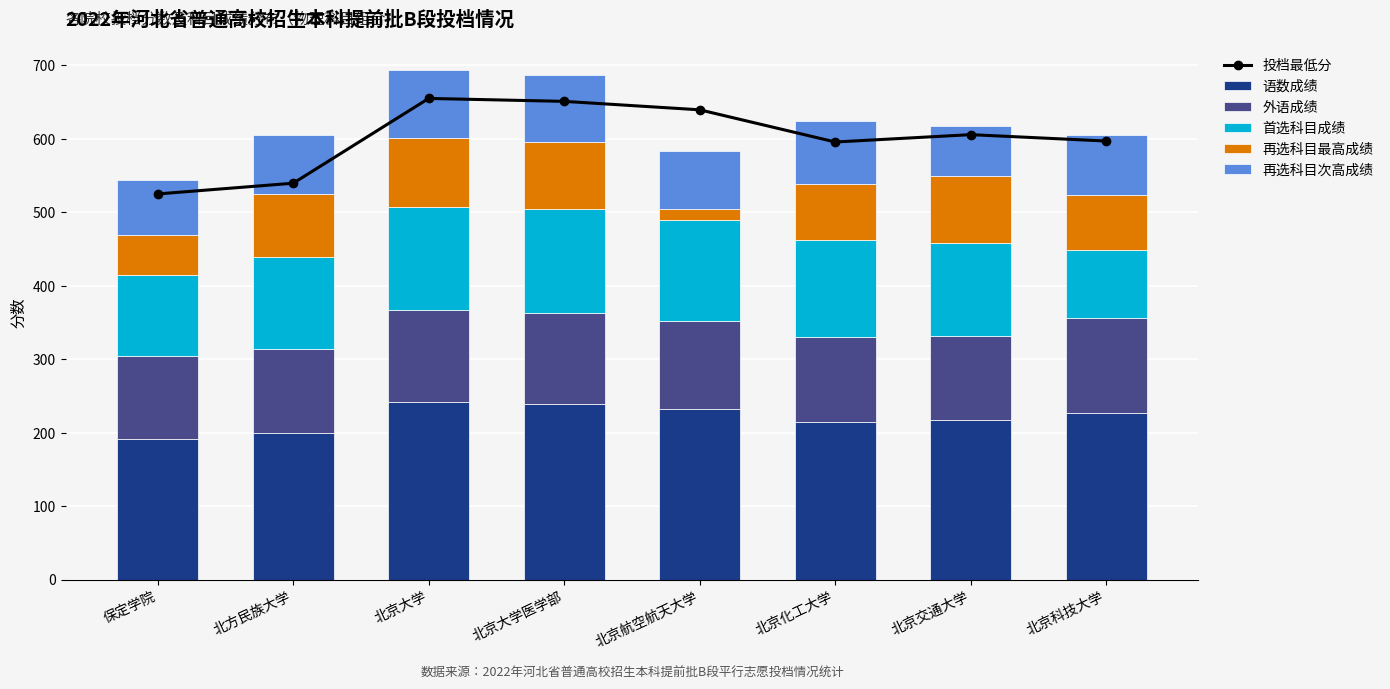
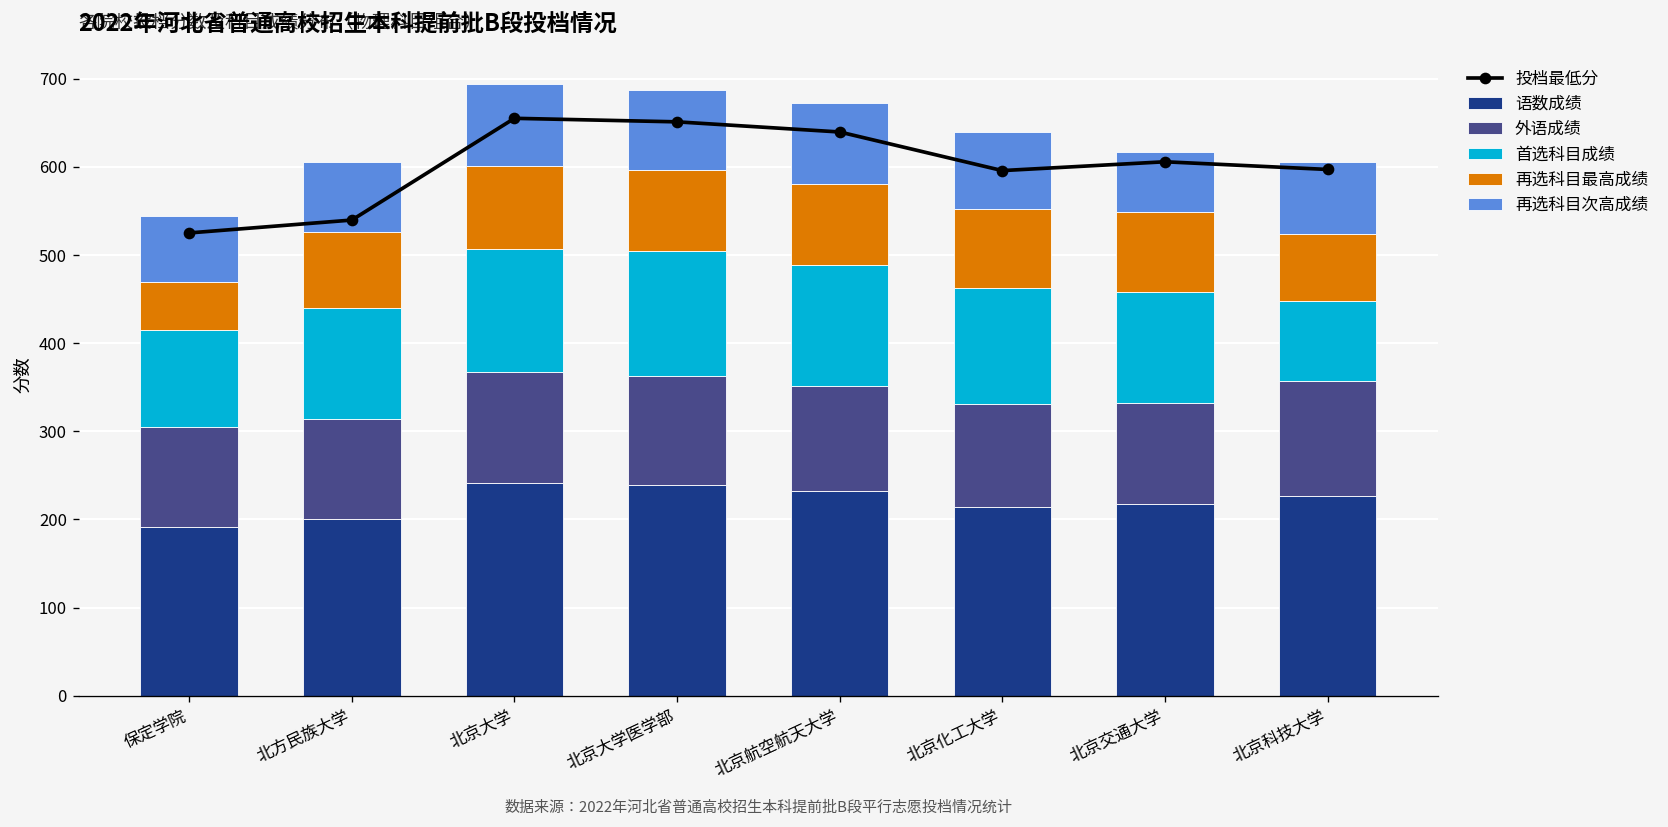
再选科目最高成绩, 北京航空航天大学: 20 -> 90
再选科目次高成绩, 北京航空航天大学: 80 -> 90
再选科目最高成绩, 北京化工大学: 80 -> 90
